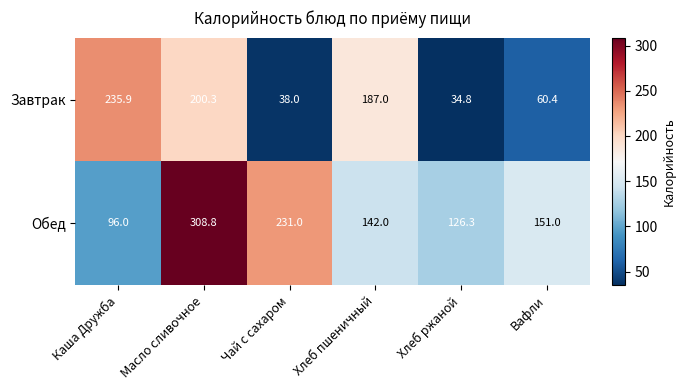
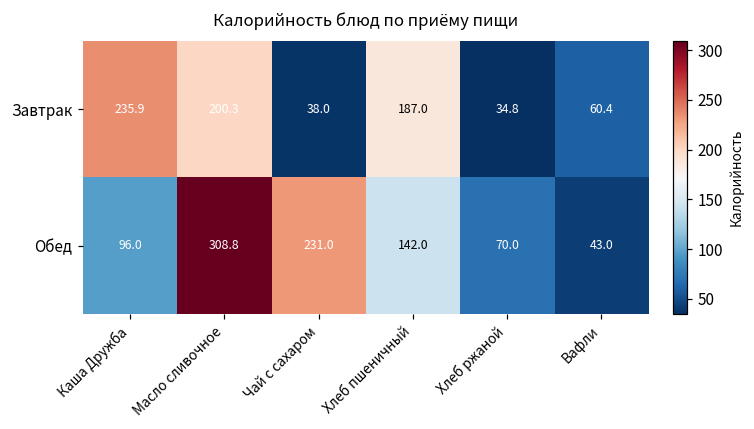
Обед, Хлеб ржаной: 126.3 -> 70.0
Обед, Вафли: 151.0 -> 43.0
